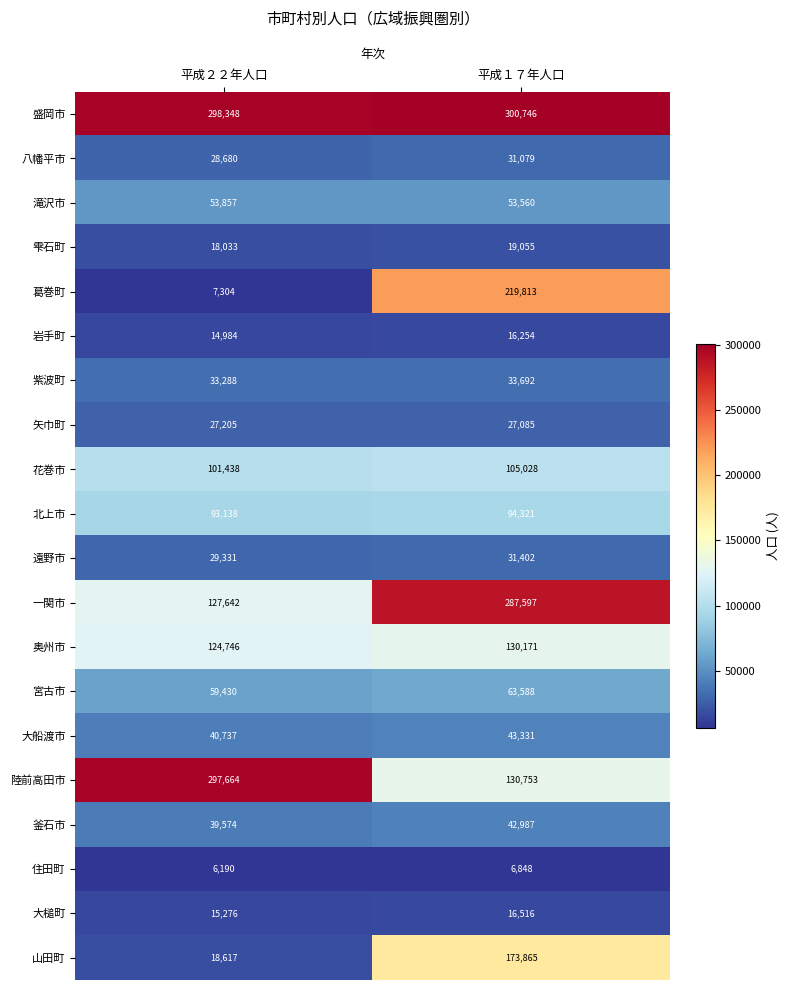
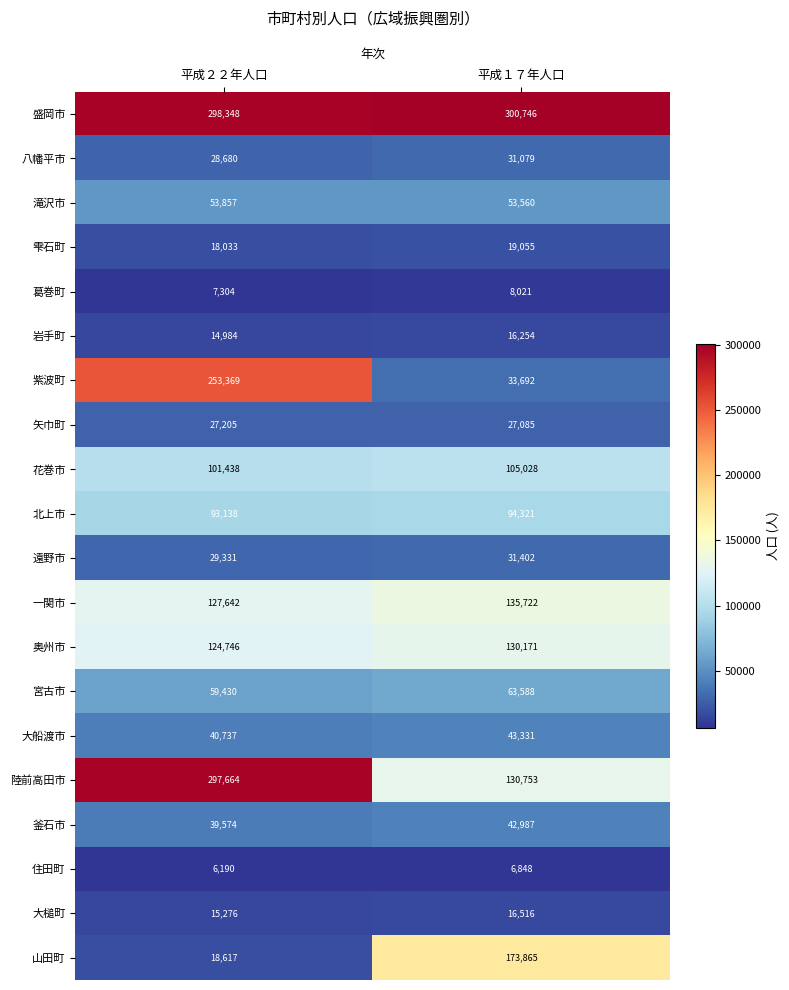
葛巻町, 平成１７年人口: 219,813 -> 8,021
紫波町, 平成２２年人口: 33,288 -> 253,369
一関市, 平成１７年人口: 287,597 -> 135,722
